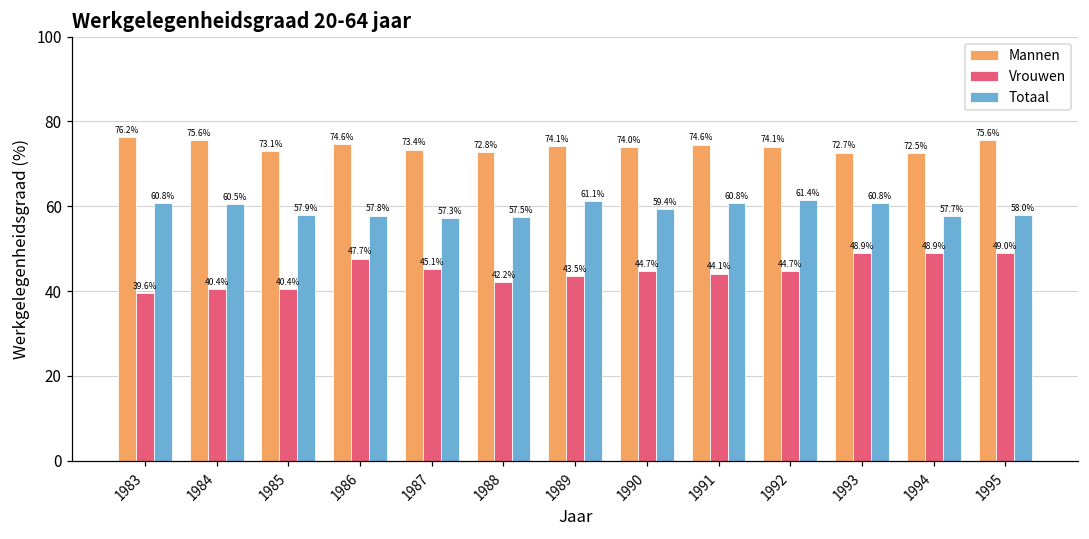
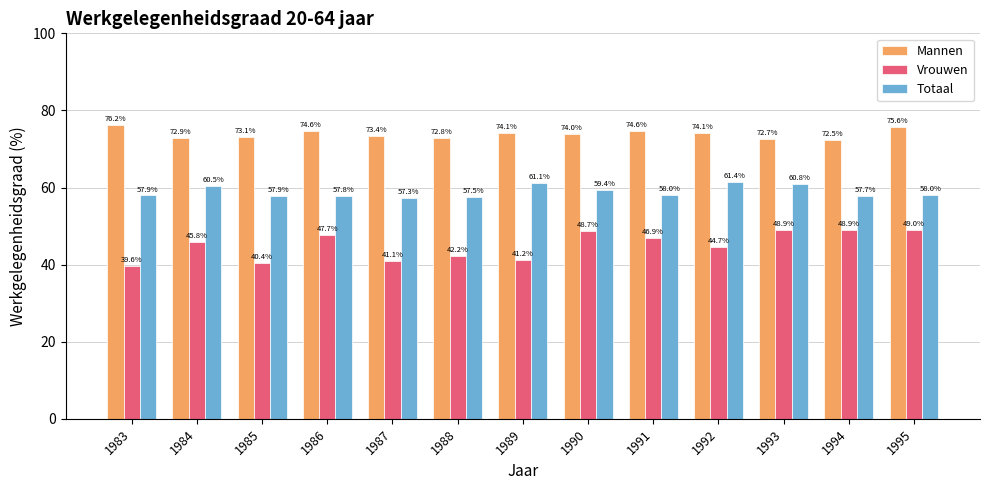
Totaal, 1983: 60.8% -> 57.9%
Mannen, 1984: 75.6% -> 72.9%
Vrouwen, 1984: 40.4% -> 45.8%
Vrouwen, 1987: 45.1% -> 41.1%
Vrouwen, 1989: 43.5% -> 41.2%
Vrouwen, 1990: 44.7% -> 48.7%
Vrouwen, 1991: 44.1% -> 46.9%
Totaal, 1991: 60.8% -> 58.0%
